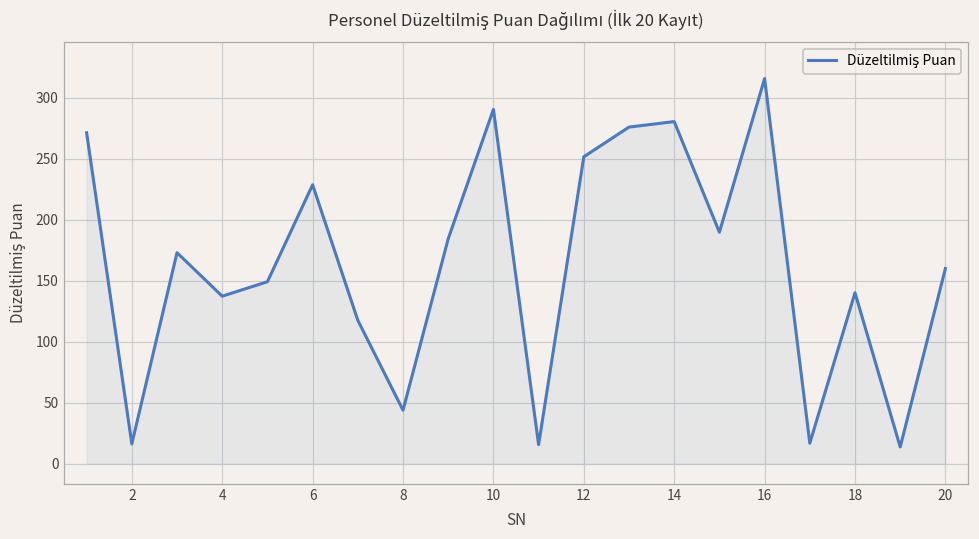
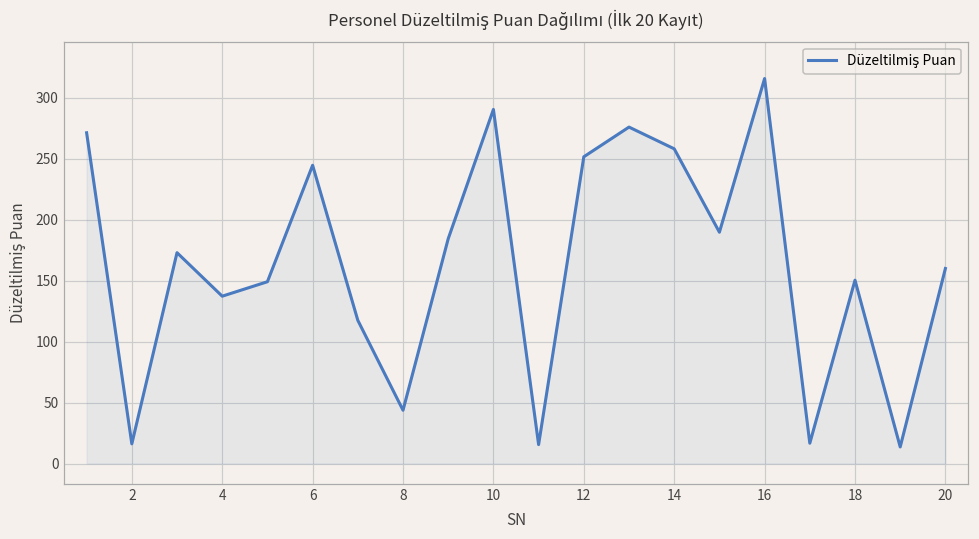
6: 229 -> 245
14: 280 -> 258
18: 140 -> 150
